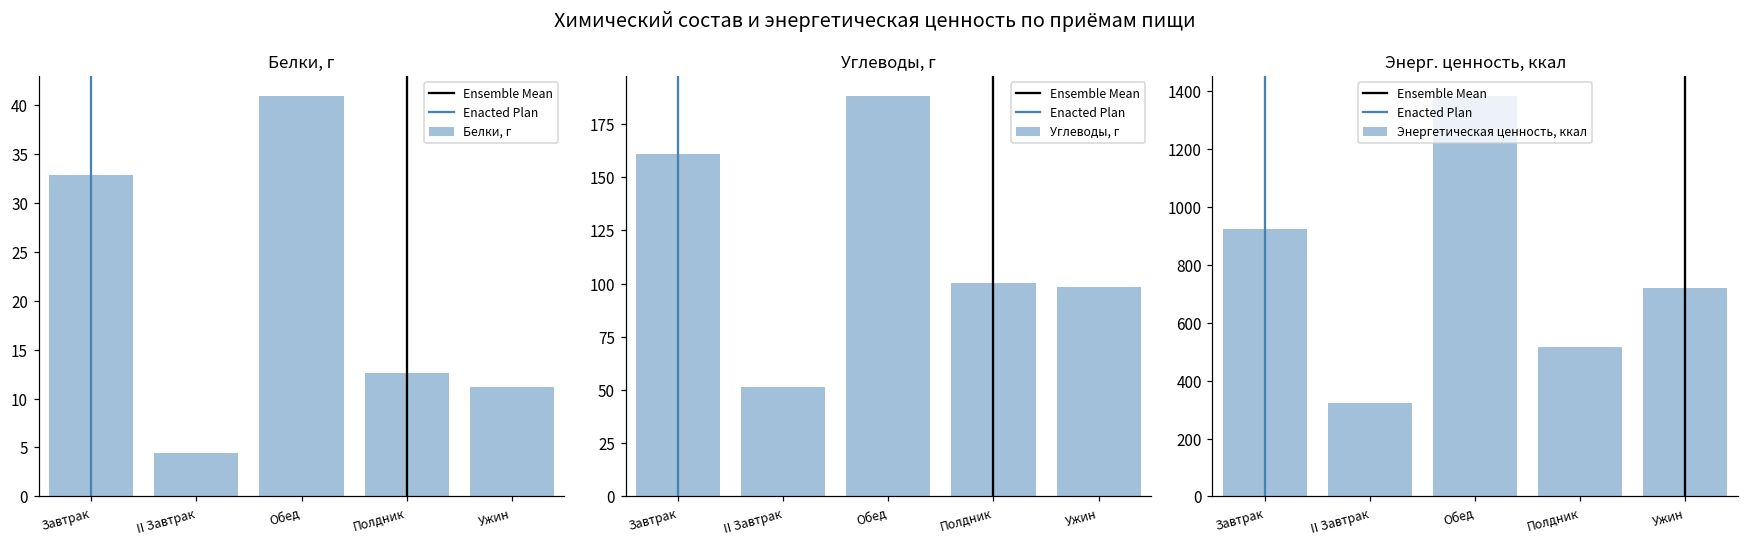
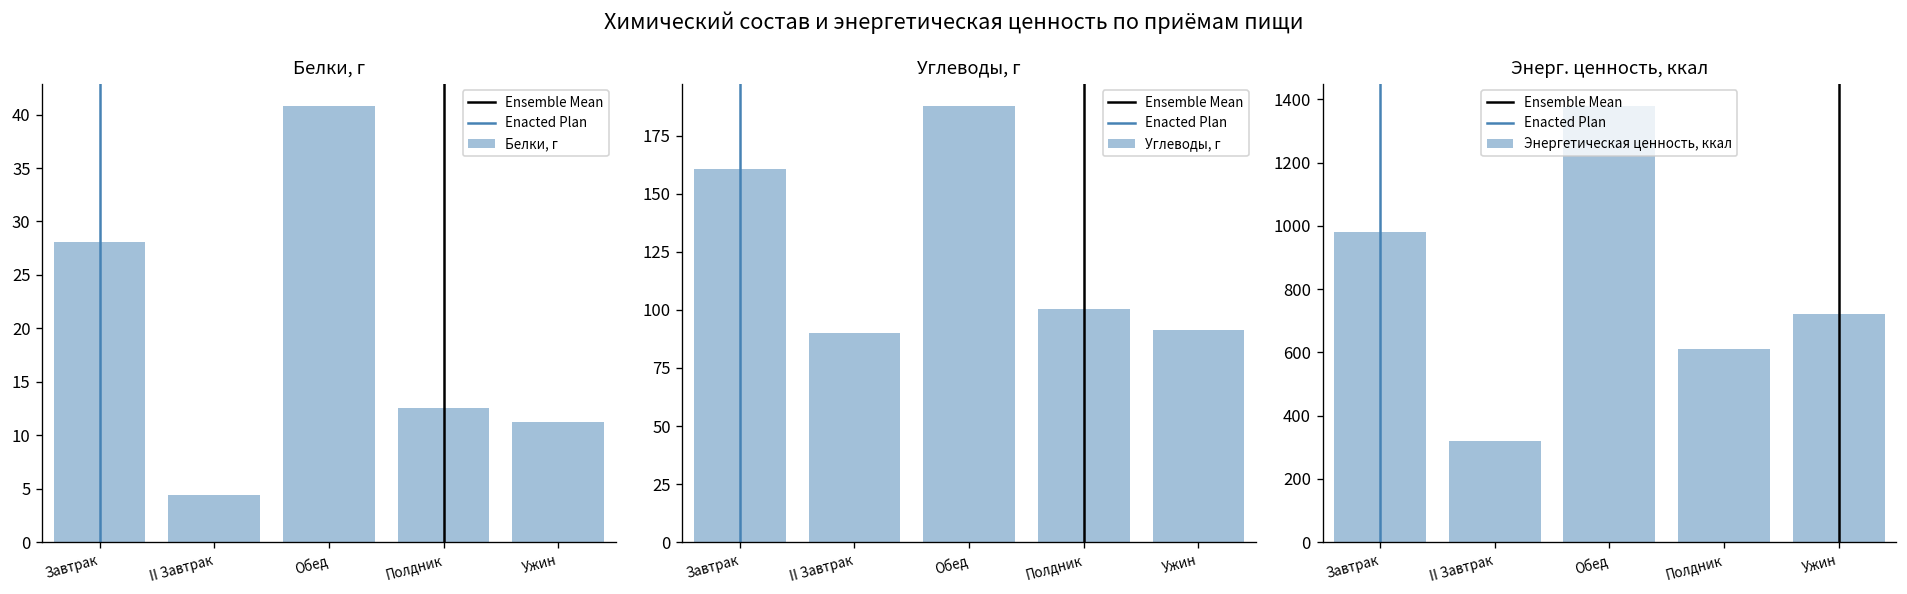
Белки, г, Завтрак: 33 -> 28
Углеводы, г, II Завтрак: 51 -> 90
Углеводы, г, Ужин: 98 -> 91
Энерг. ценность, ккал, Завтрак: 920 -> 980
Энерг. ценность, ккал, Полдник: 520 -> 610
